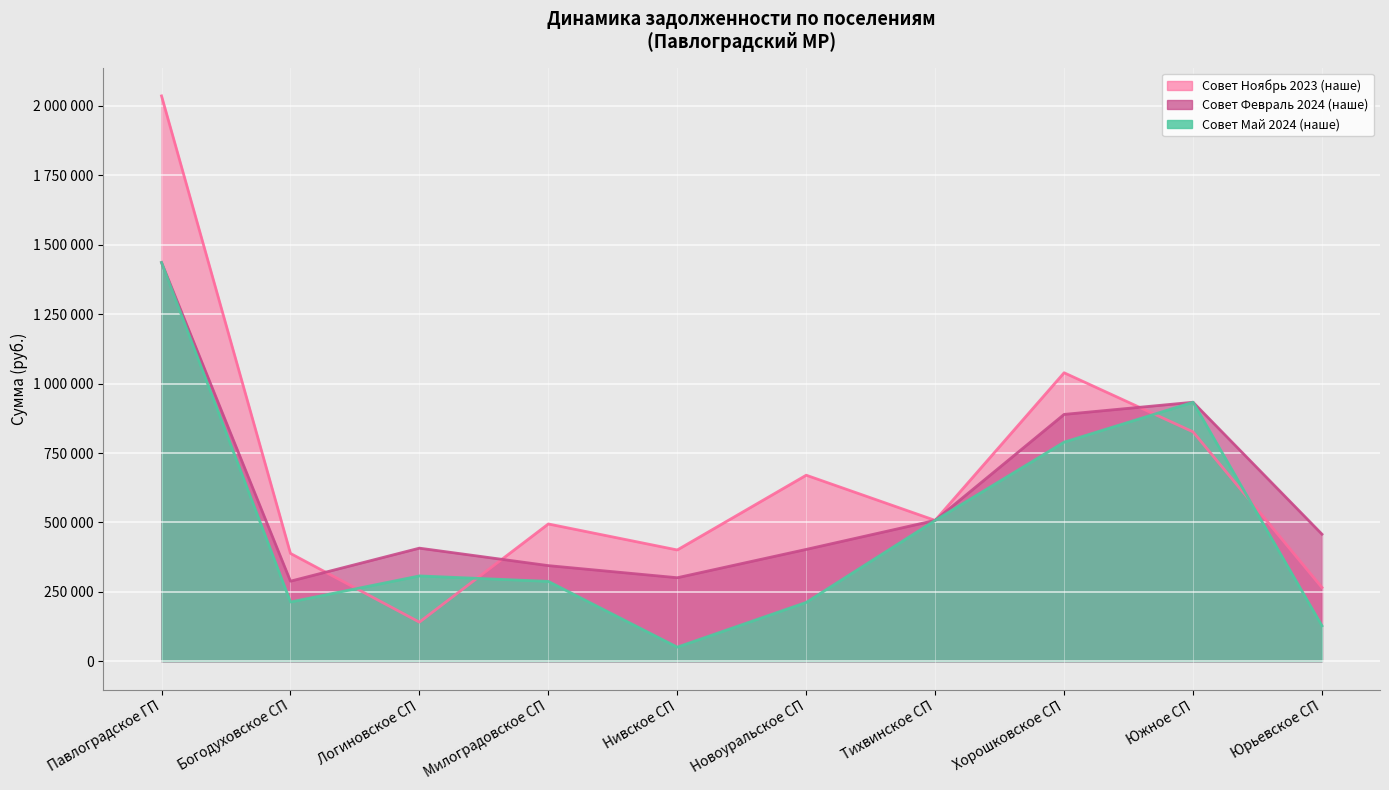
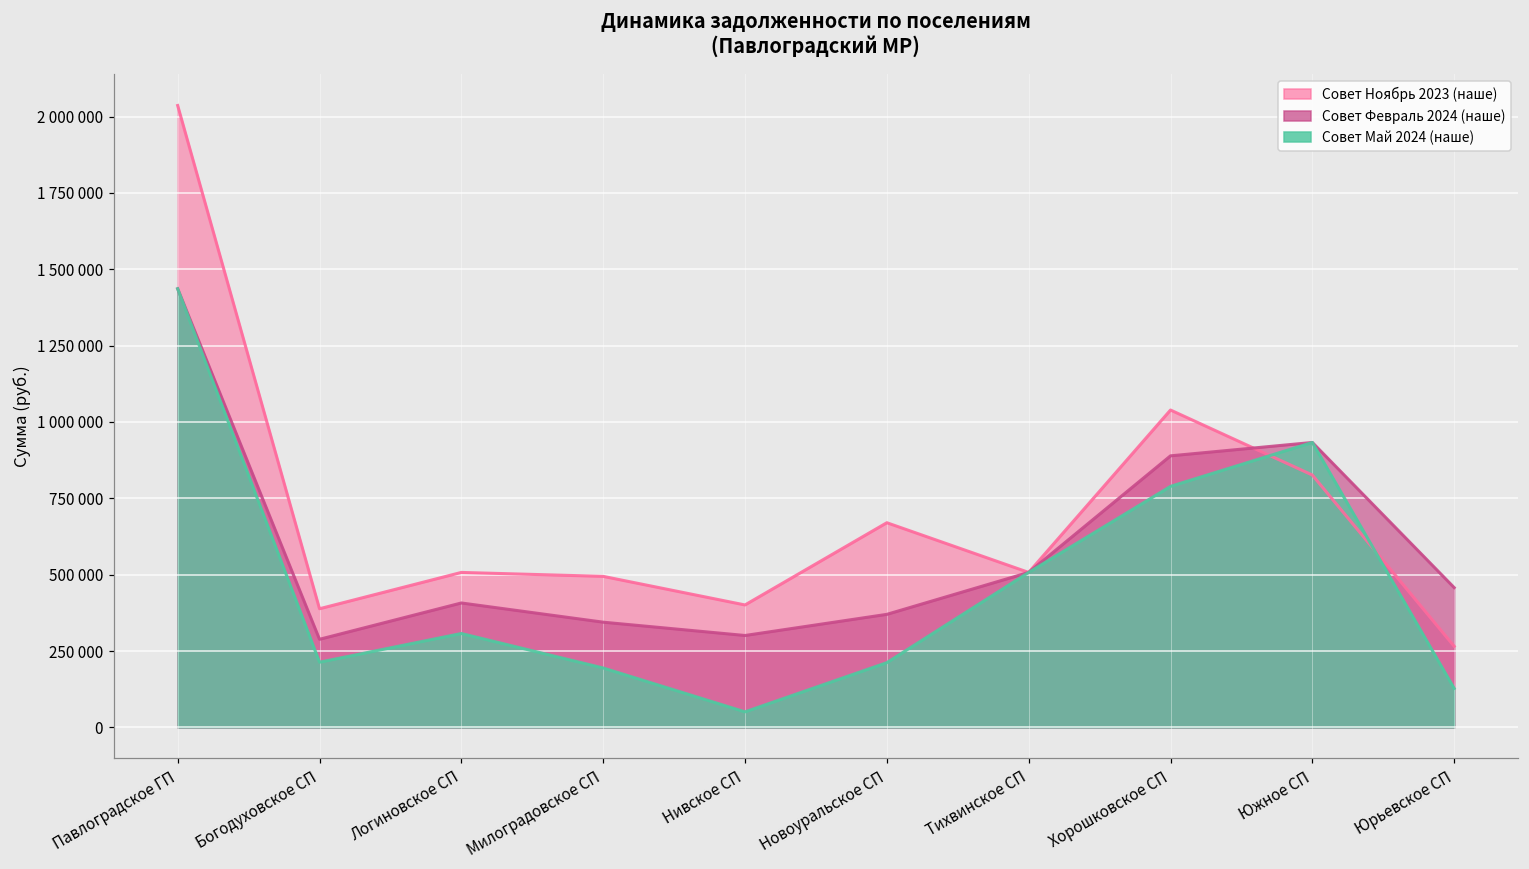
Совет Ноябрь 2023 (наше), Логиновское СП: 140000 -> 510000
Совет Май 2024 (наше), Милоградовское СП: 290000 -> 190000
Совет Февраль 2024 (наше), Новоуральское СП: 400000 -> 370000
